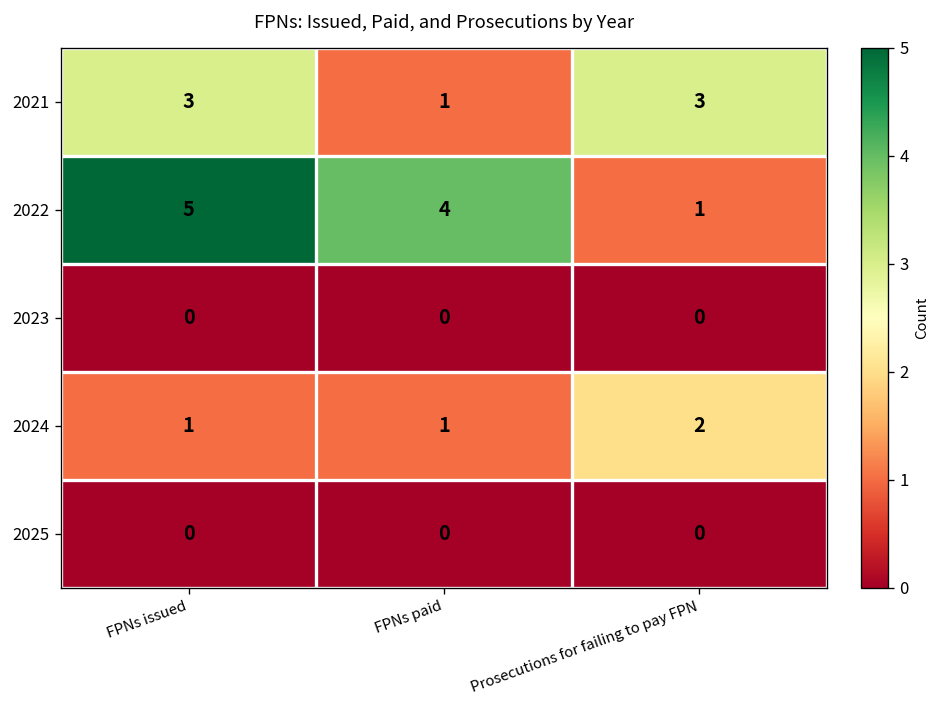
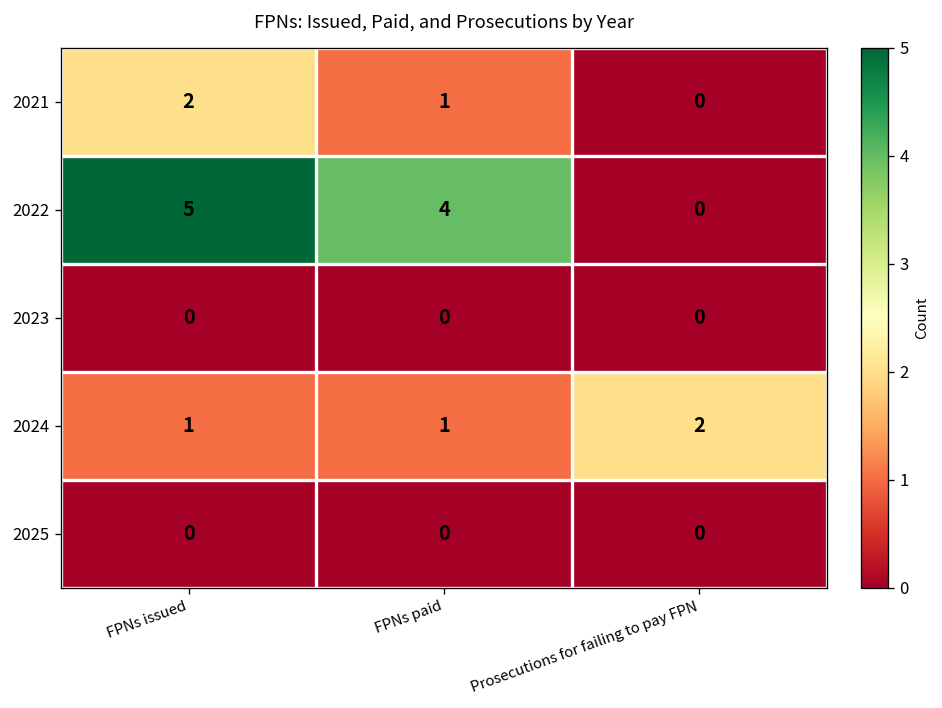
2021, FPNs issued: 3 -> 2
2021, Prosecutions for failing to pay FPN: 3 -> 0
2022, Prosecutions for failing to pay FPN: 1 -> 0
